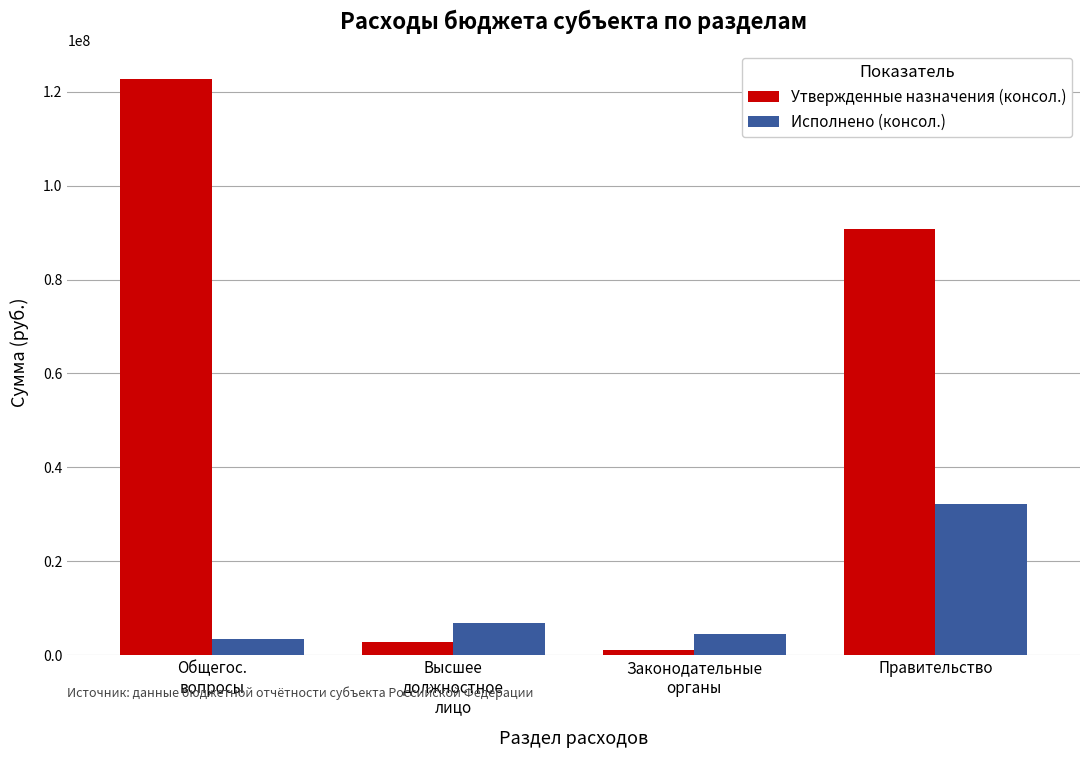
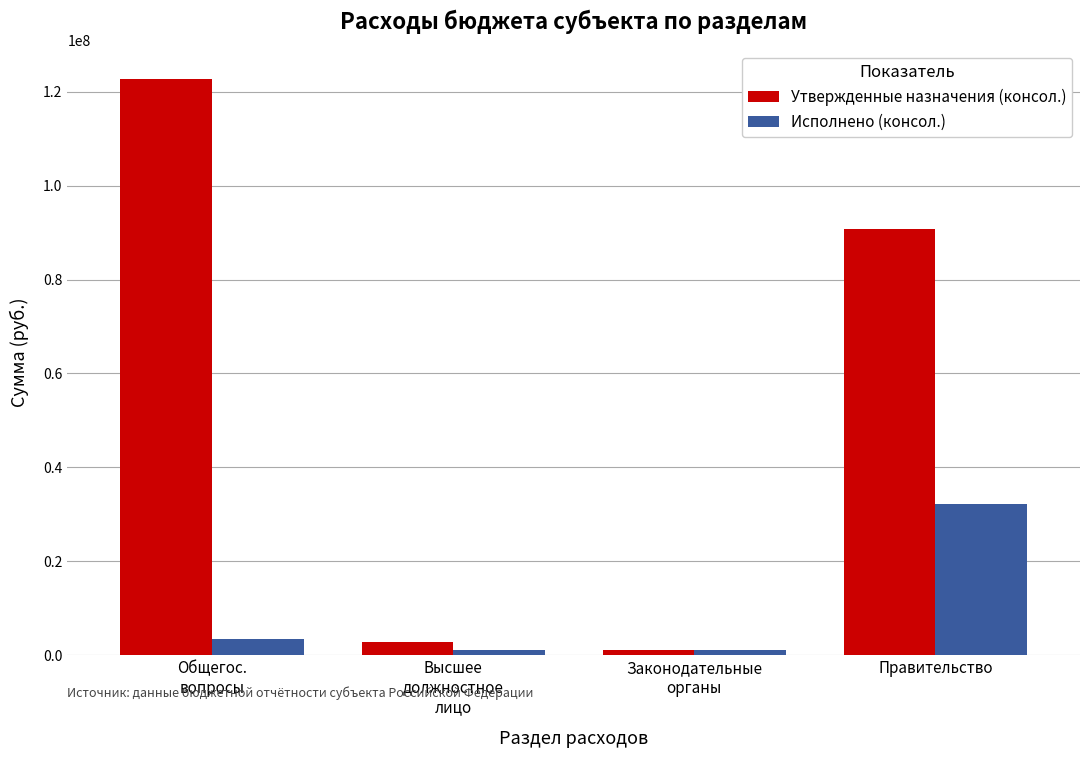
Исполнено (консол.), Высшее должностное лицо: 7000000 -> 1000000
Исполнено (консол.), Законодательные органы: 4000000 -> 1000000
